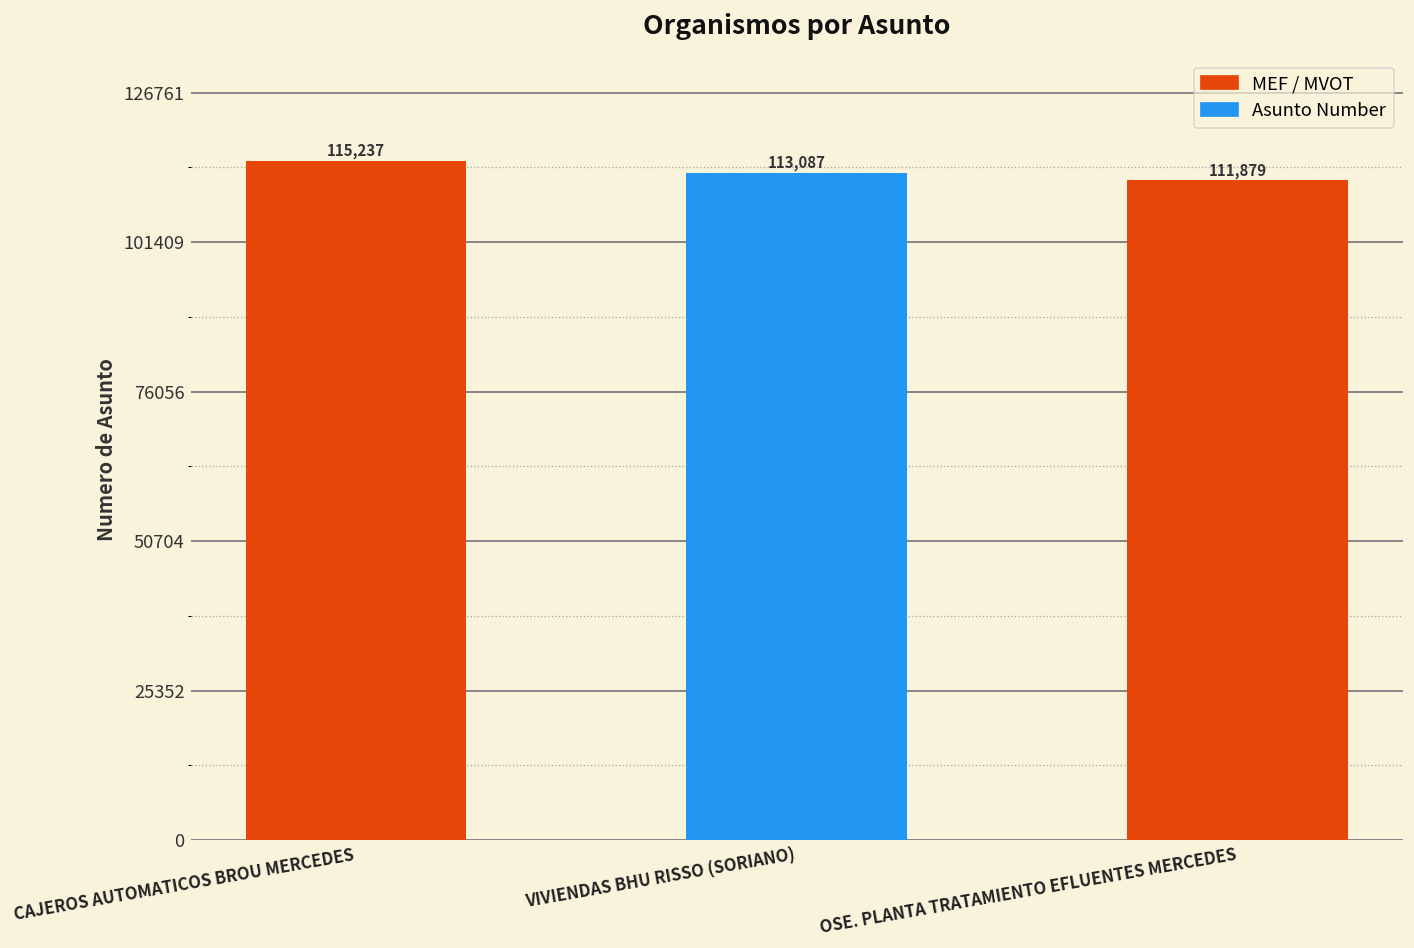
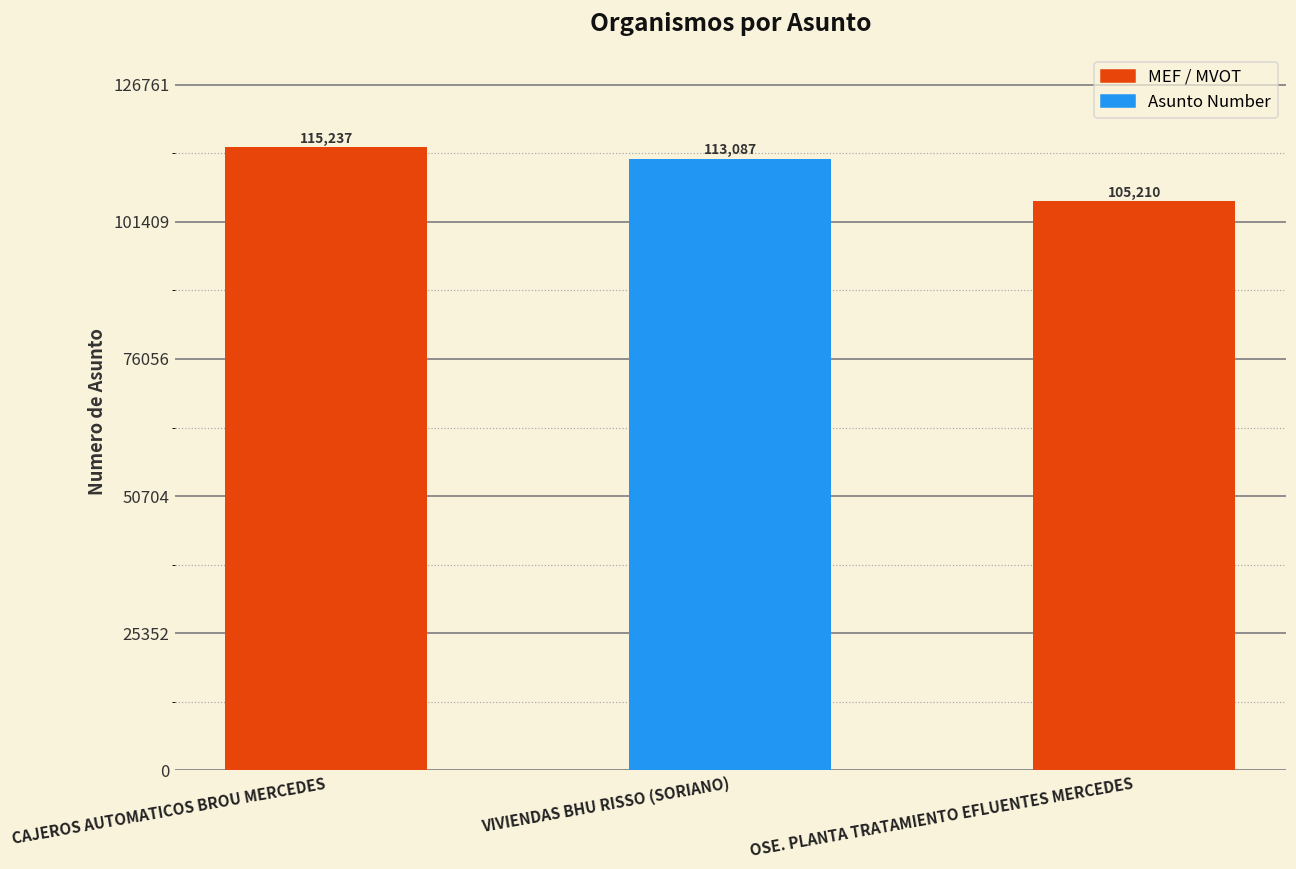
OSE. PLANTA TRATAMIENTO EFLUENTES MERCEDES: 111,879 -> 105,210
